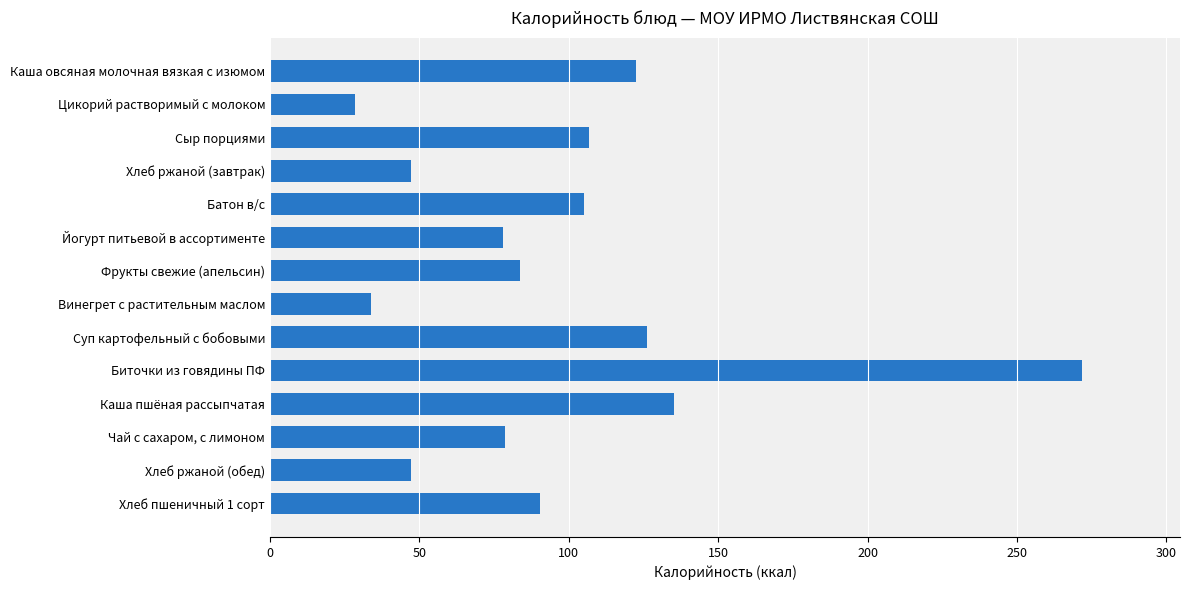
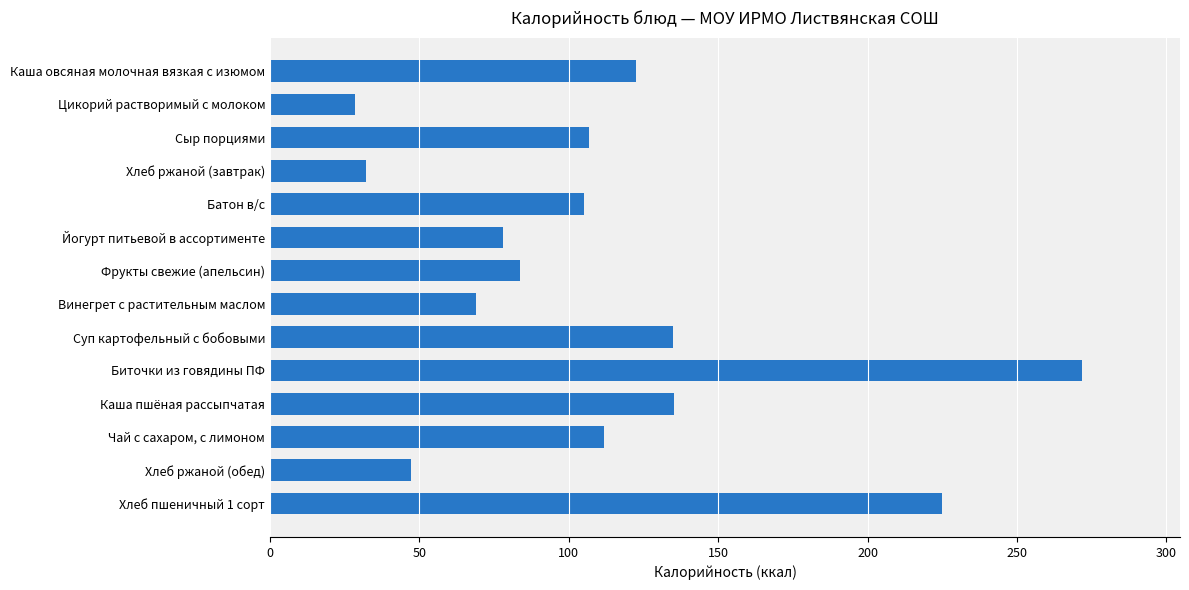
Хлеб ржаной (завтрак): 47 -> 32
Винегрет с растительным маслом: 34 -> 69
Суп картофельный с бобовыми: 126 -> 135
Чай с сахаром, с лимоном: 78 -> 112
Хлеб пшеничный 1 сорт: 90 -> 225
